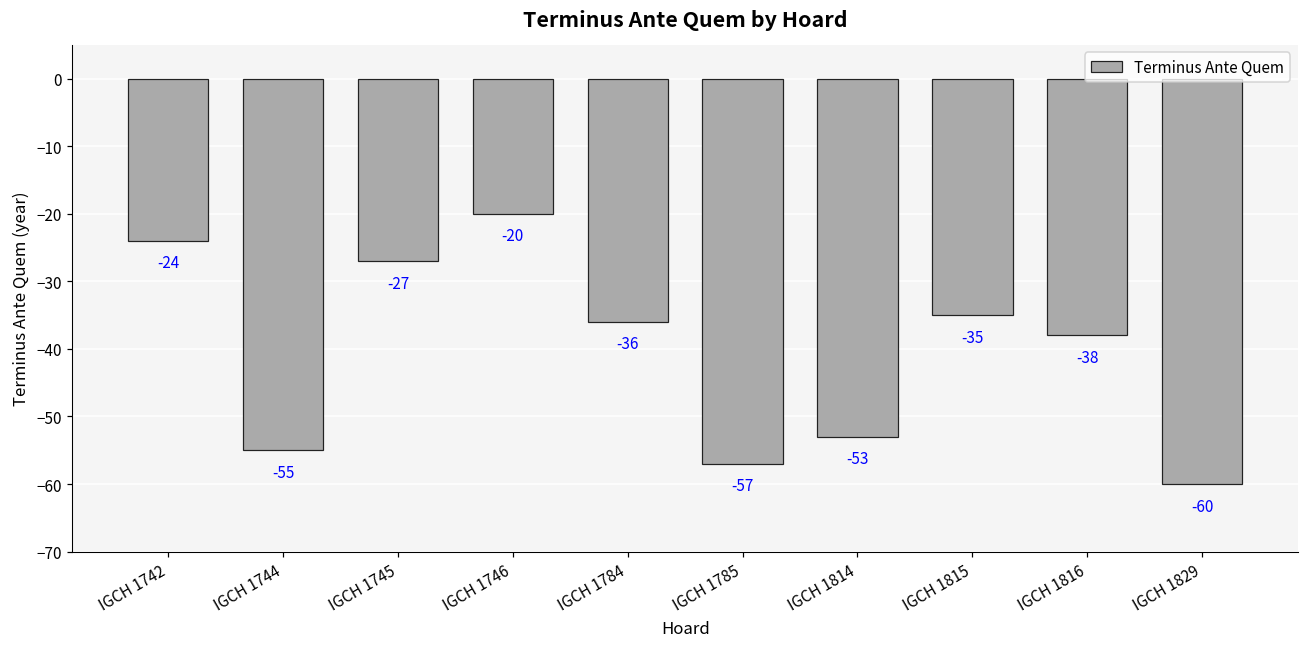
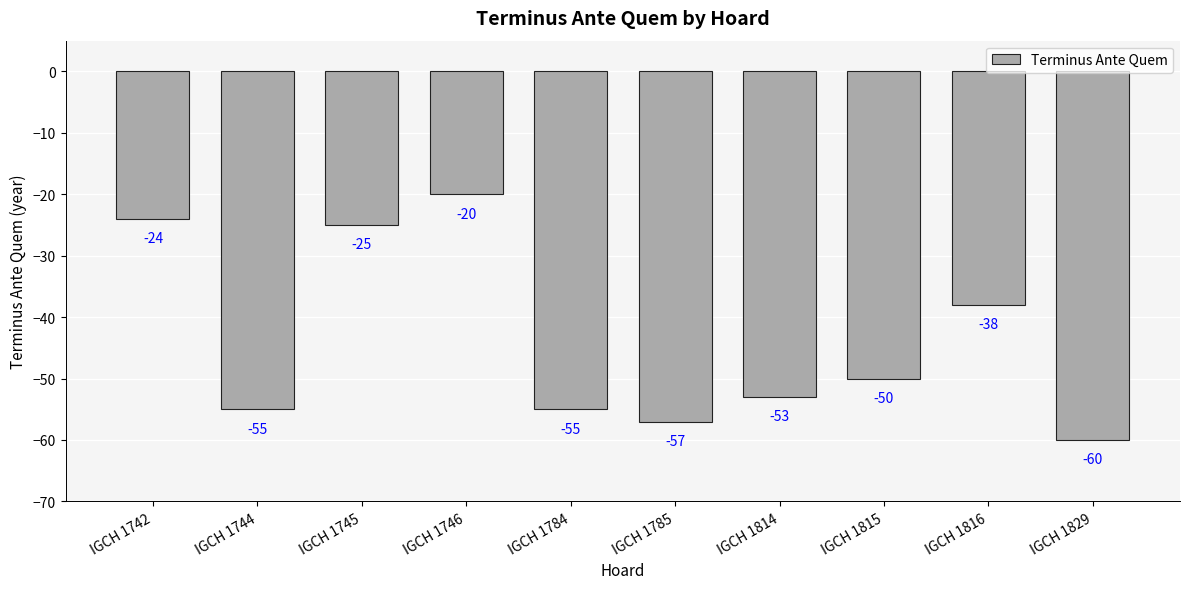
IGCH 1745: -27 -> -25
IGCH 1784: -36 -> -55
IGCH 1815: -35 -> -50
